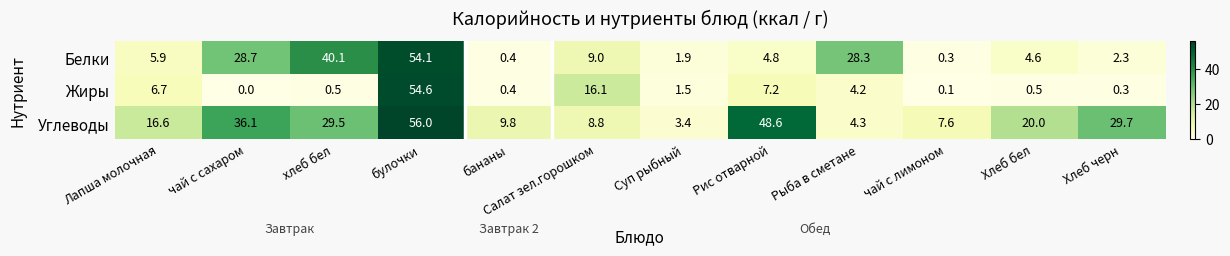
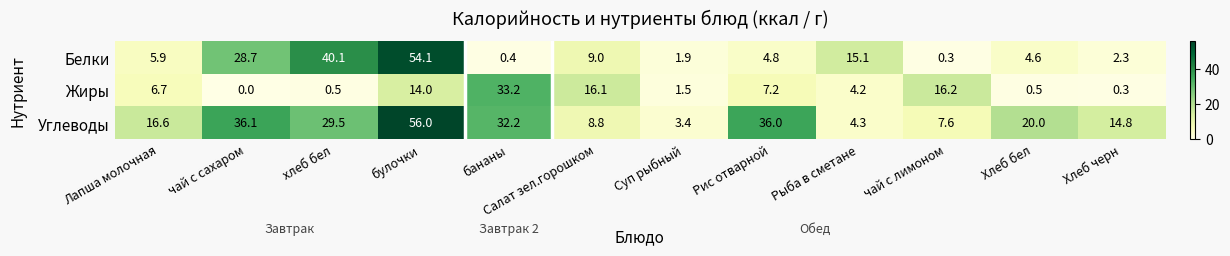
Белки, Рыба в сметане: 28.3 -> 15.1
Жиры, булочки: 54.6 -> 14.0
Жиры, бананы: 0.4 -> 33.2
Жиры, чай с лимоном: 0.1 -> 16.2
Углеводы, бананы: 9.8 -> 32.2
Углеводы, Рис отварной: 48.6 -> 36.0
Углеводы, Хлеб черн: 29.7 -> 14.8
